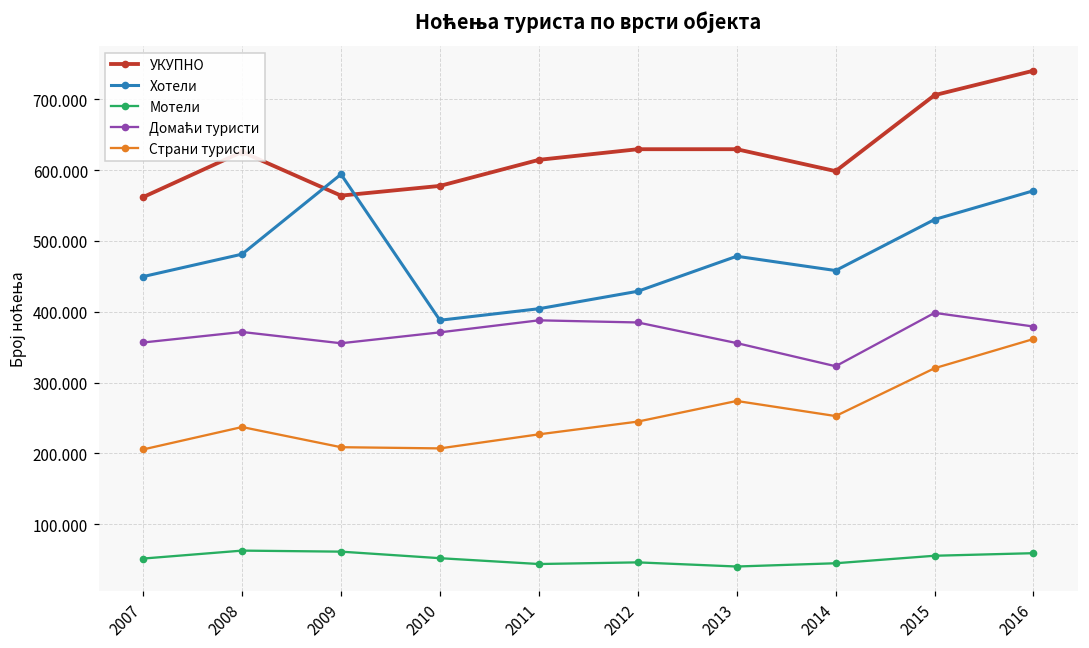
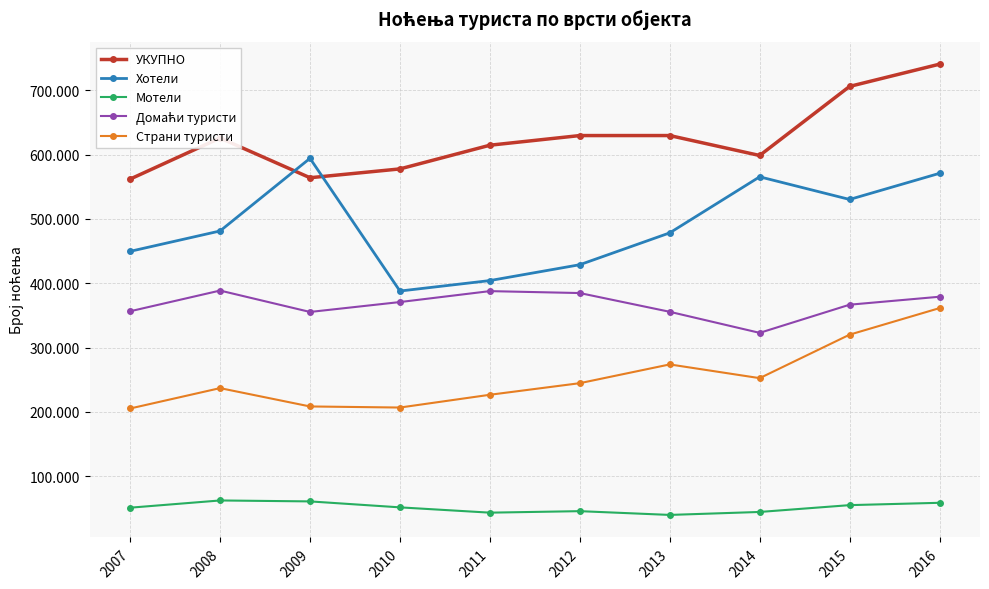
Домаћи туристи, 2008: 370 -> 390
Хотели, 2014: 460 -> 570
Домаћи туристи, 2015: 400 -> 370
